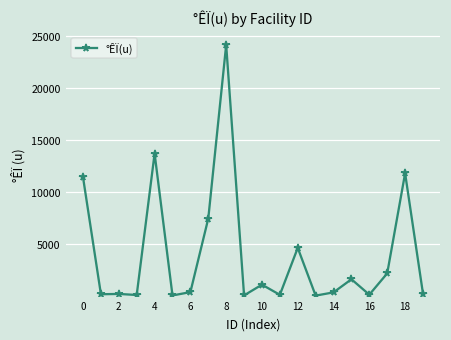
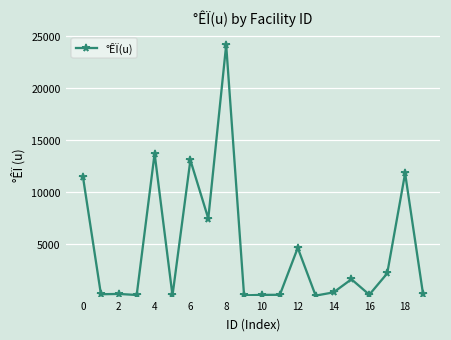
6: 0 -> 13000
10: 1000 -> 0
